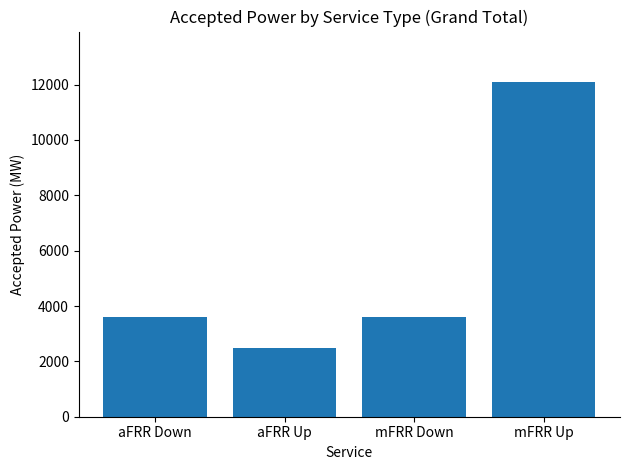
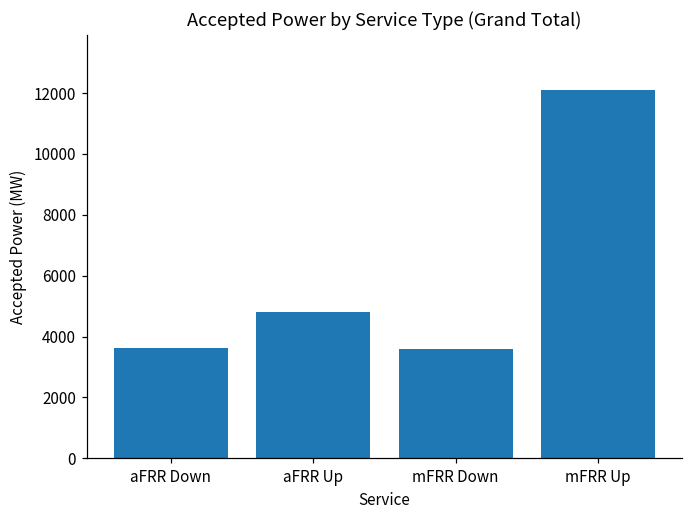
aFRR Up: 2500 -> 4800
